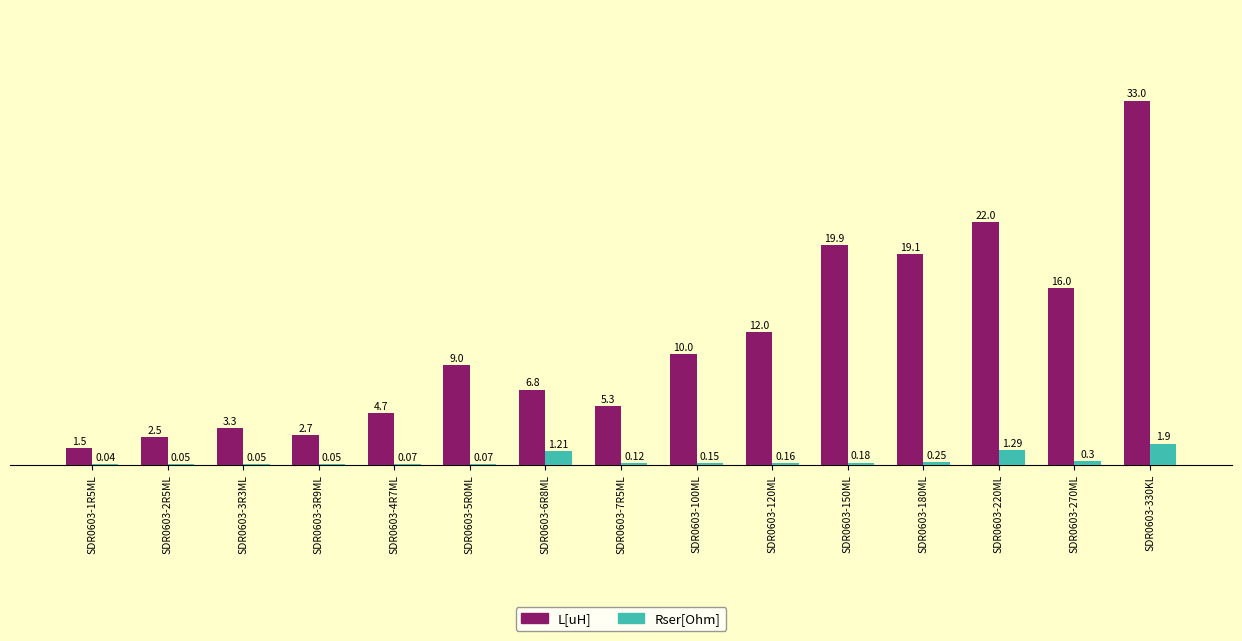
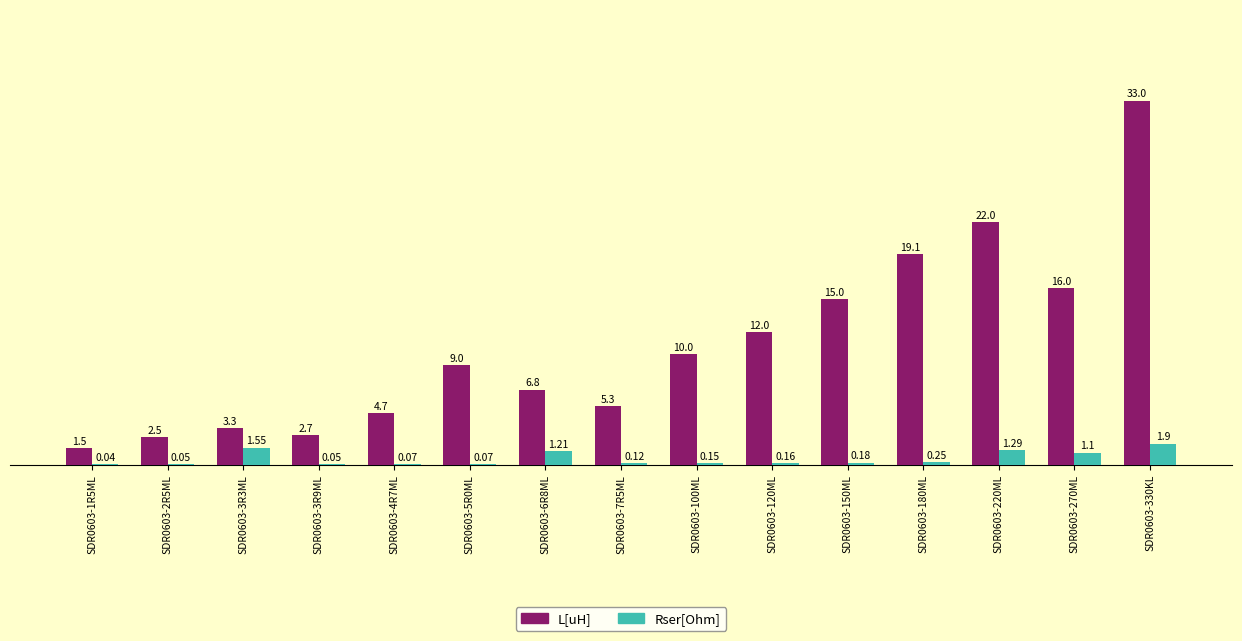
Rser[Ohm], SDR0603-3R3ML: 0.05 -> 1.55
L[uH], SDR0603-150ML: 19.9 -> 15.0
Rser[Ohm], SDR0603-270ML: 0.3 -> 1.1
